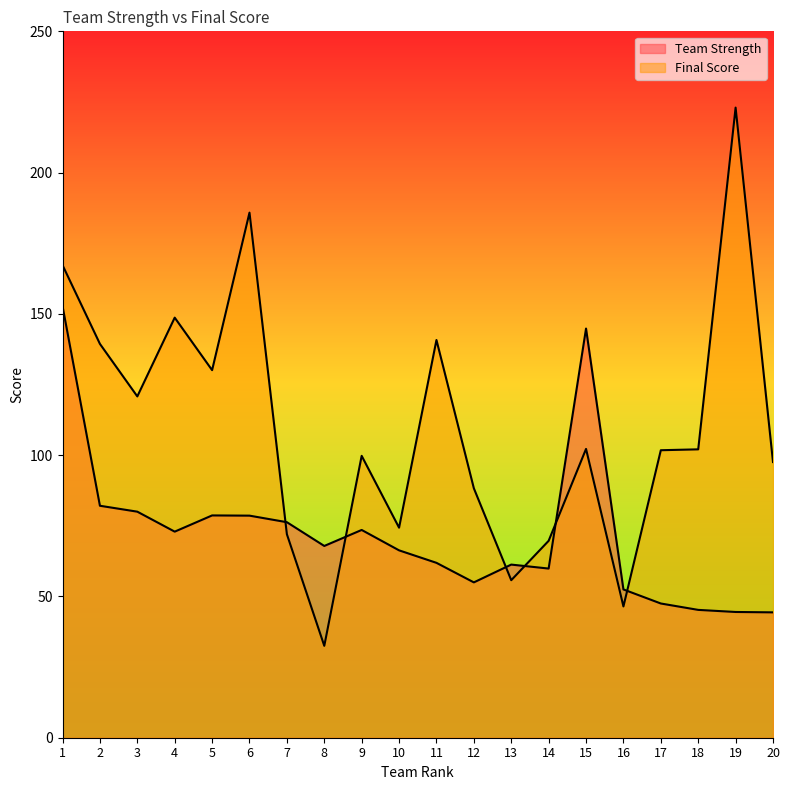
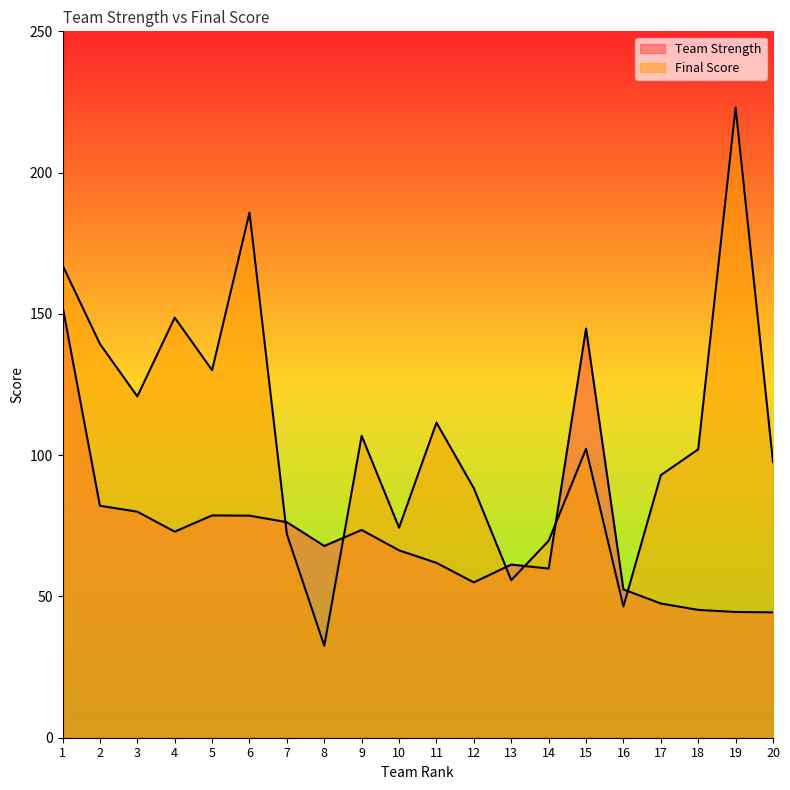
Final Score, 9: 100 -> 107
Final Score, 11: 141 -> 112
Final Score, 17: 102 -> 93
